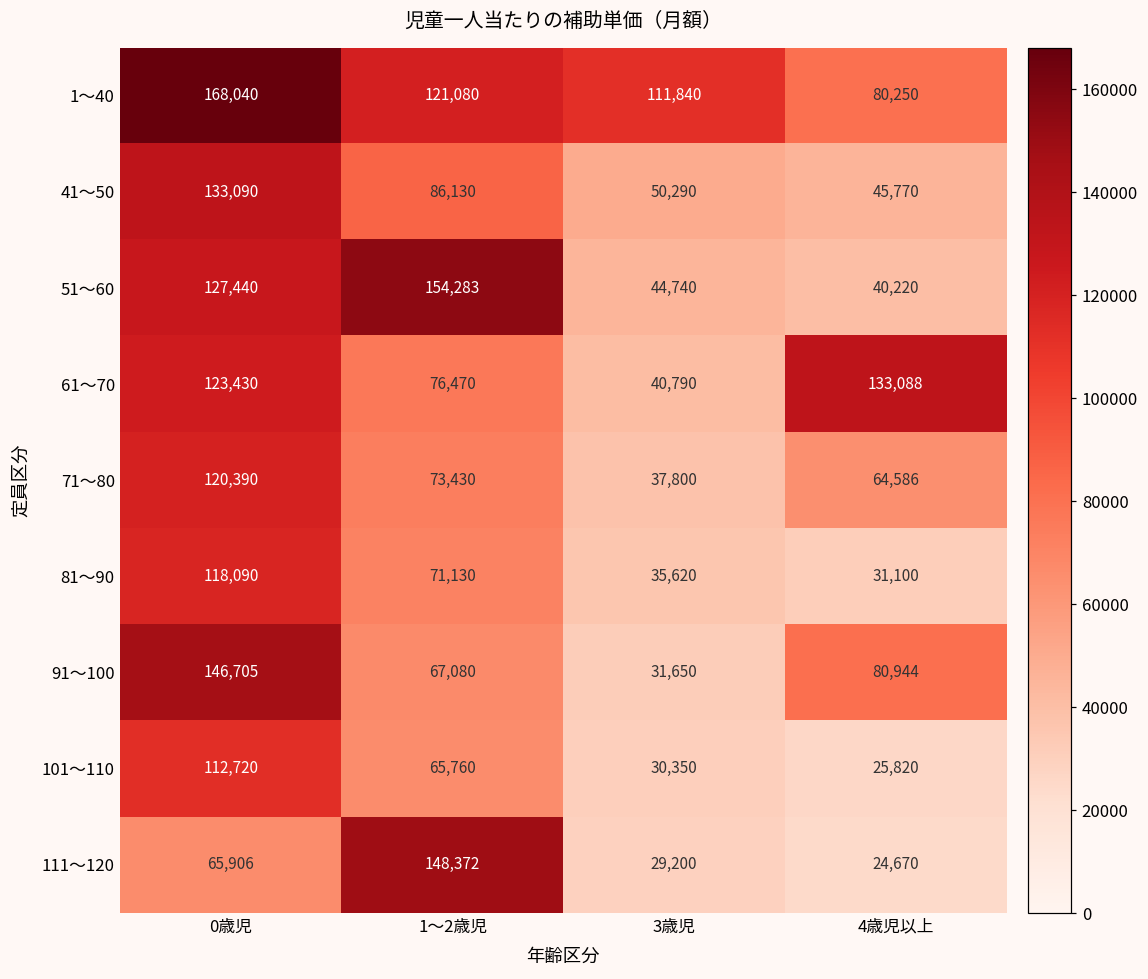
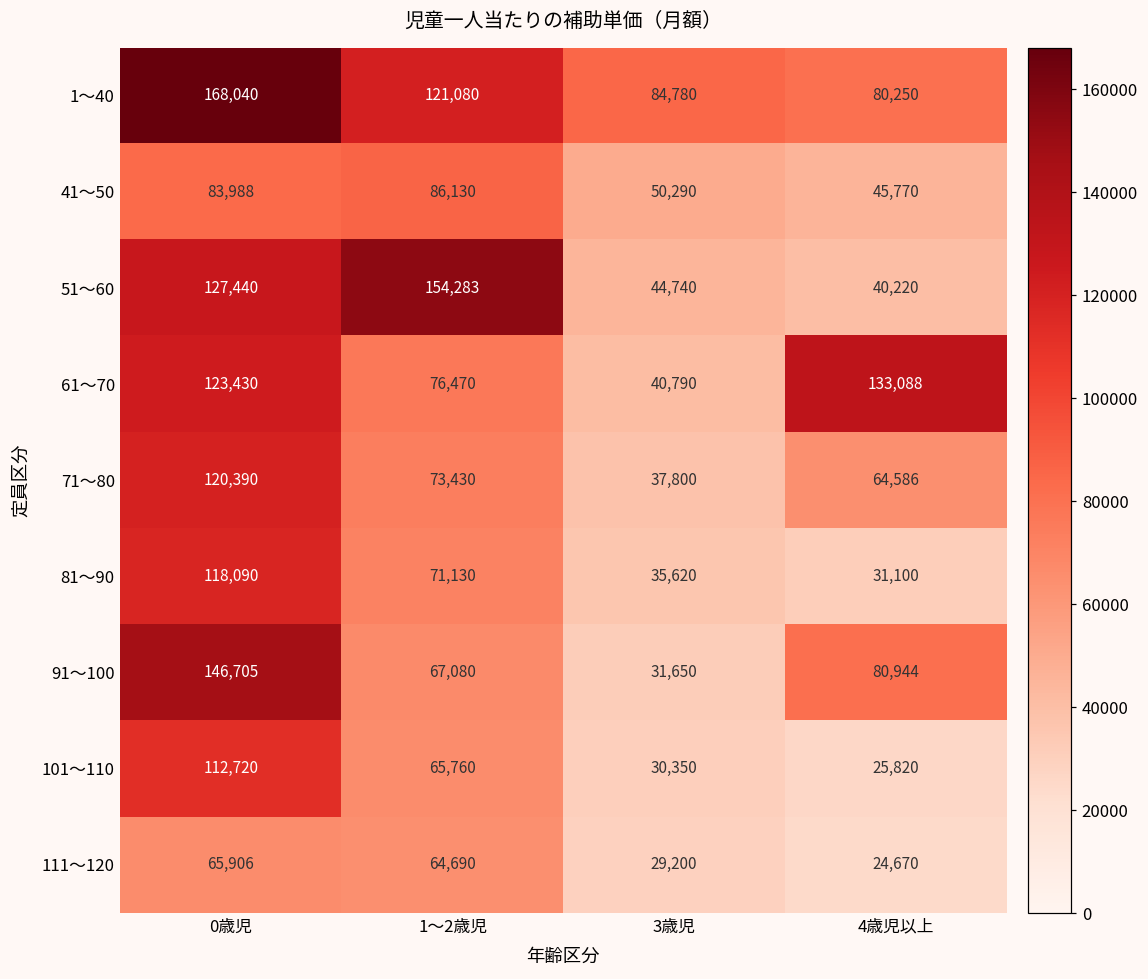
1～40, 3歳児: 111,840 -> 84,780
41～50, 0歳児: 133,090 -> 83,988
111～120, 1～2歳児: 148,372 -> 64,690
